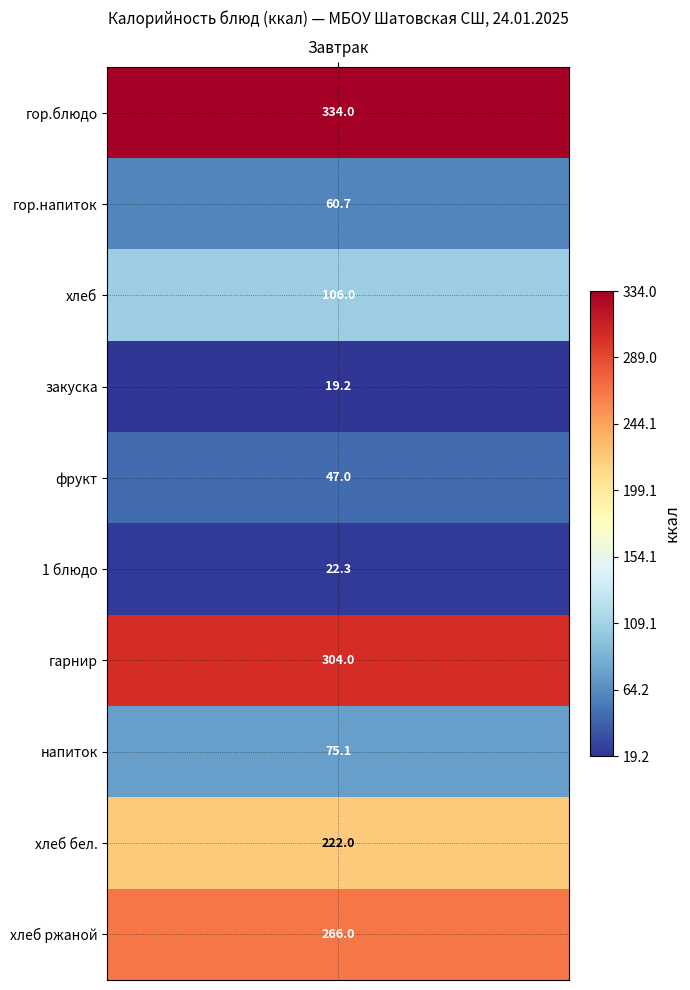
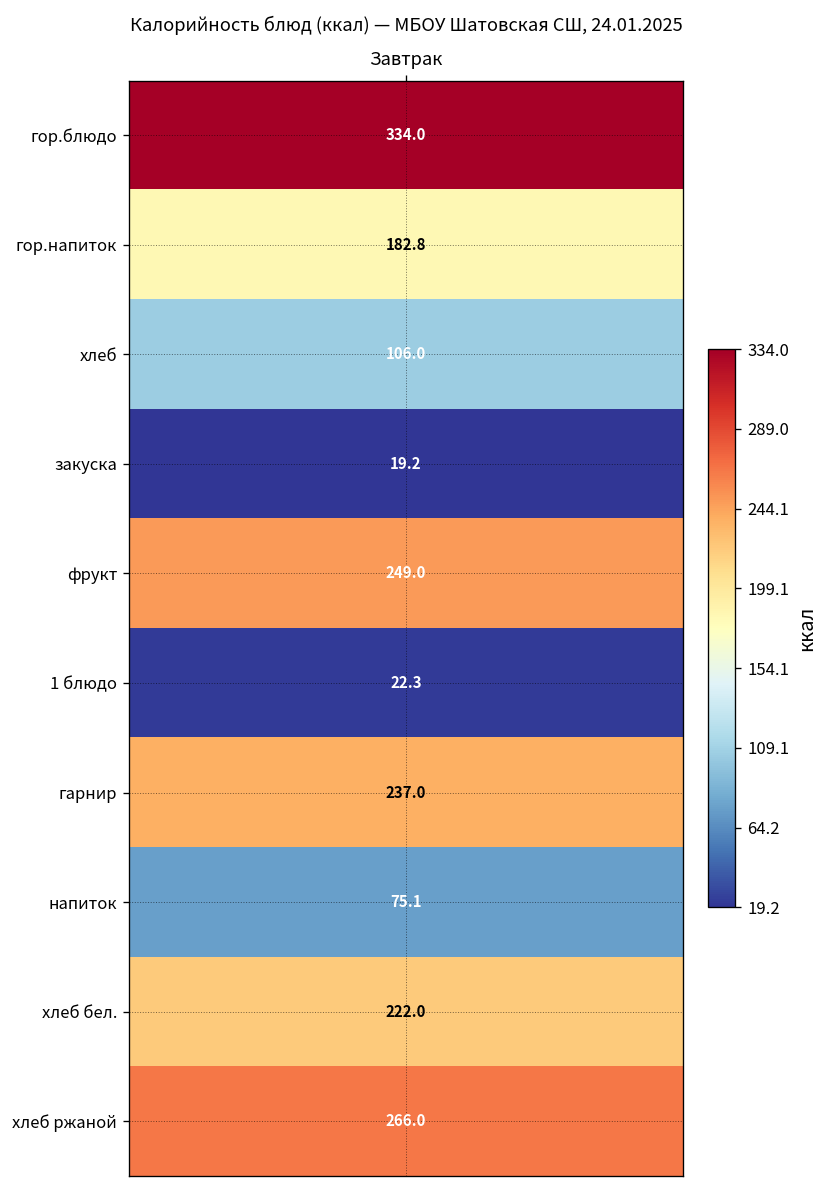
гор.напиток, Завтрак: 60.7 -> 182.8
фрукт, Завтрак: 47.0 -> 249.0
гарнир, Завтрак: 304.0 -> 237.0
